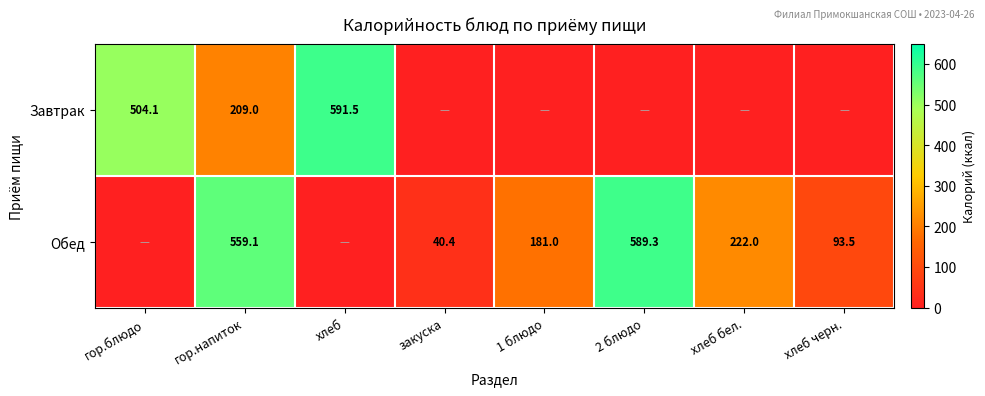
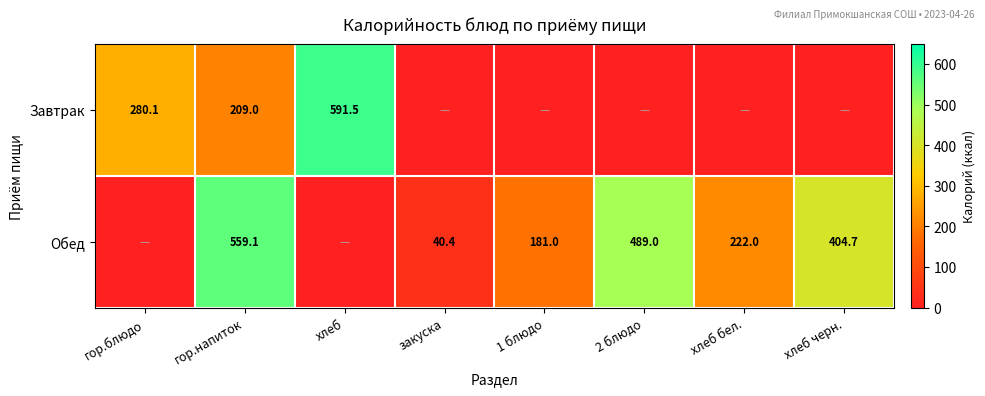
Завтрак, гор.блюдо: 504.1 -> 280.1
Обед, 2 блюдо: 589.3 -> 489.0
Обед, хлеб черн.: 93.5 -> 404.7
